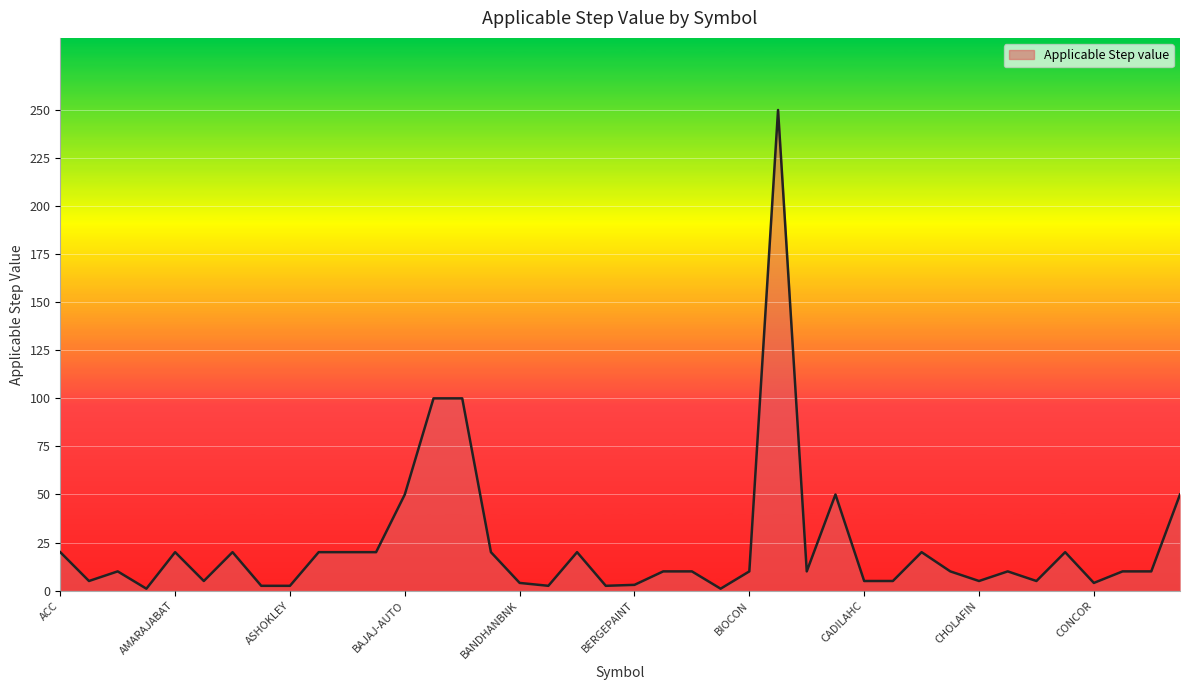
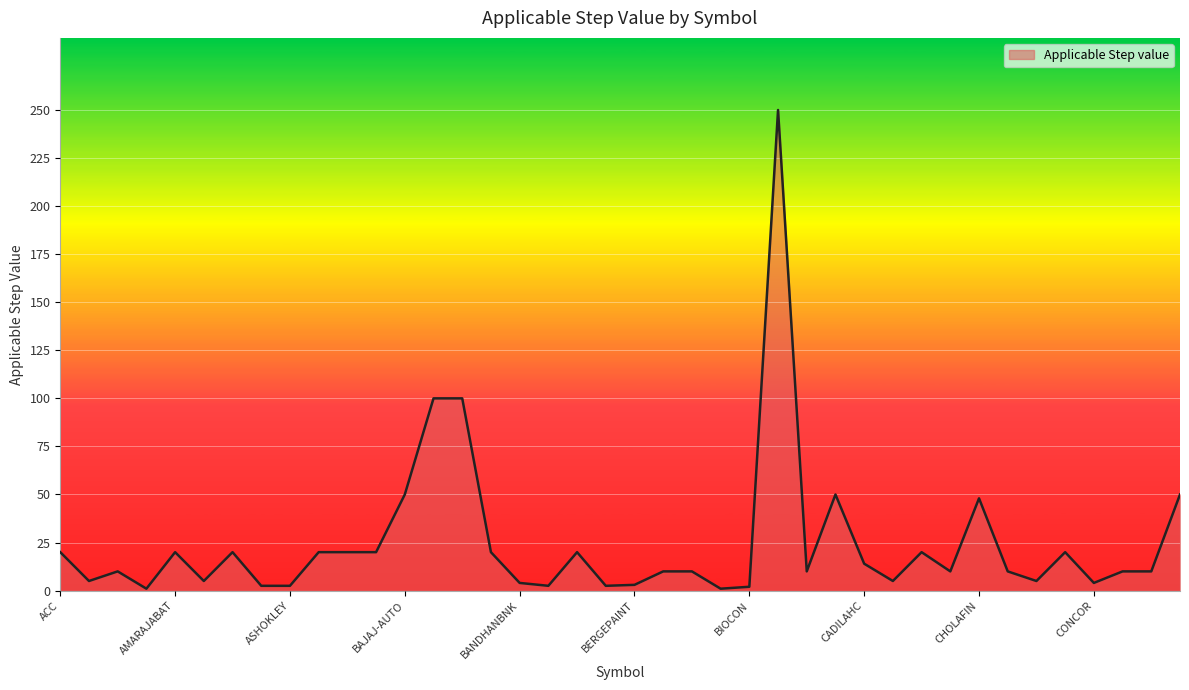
BIOCON: 10 -> 2
CADILAHC: 5 -> 14
CHOLAFIN: 5 -> 48
